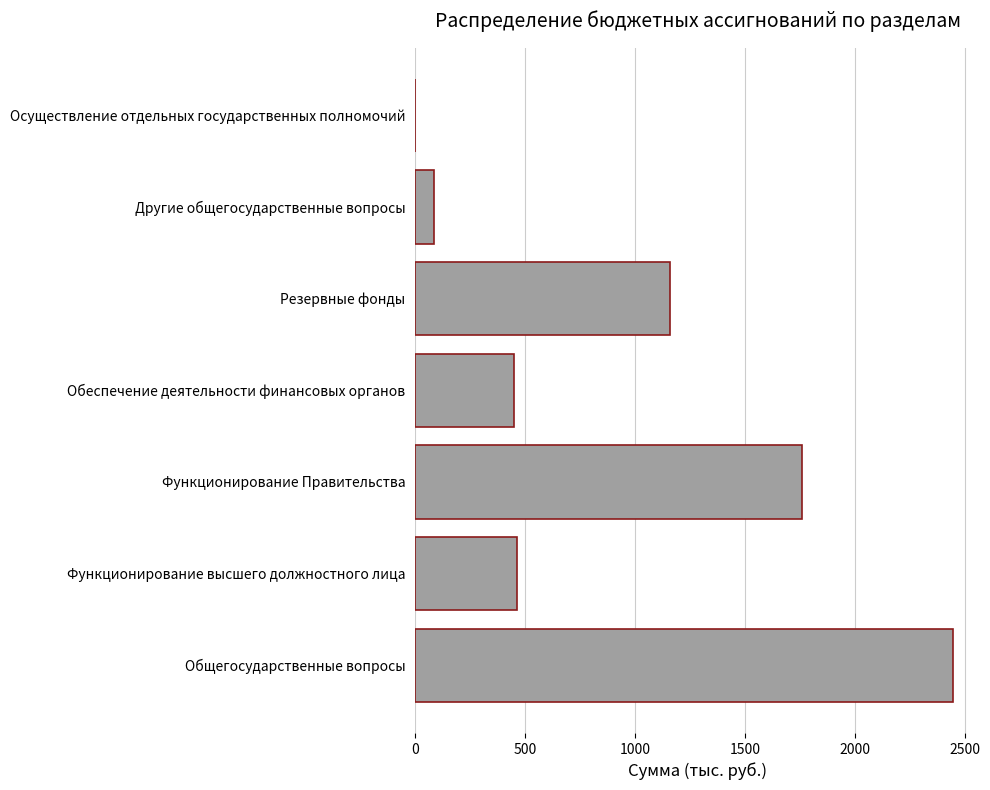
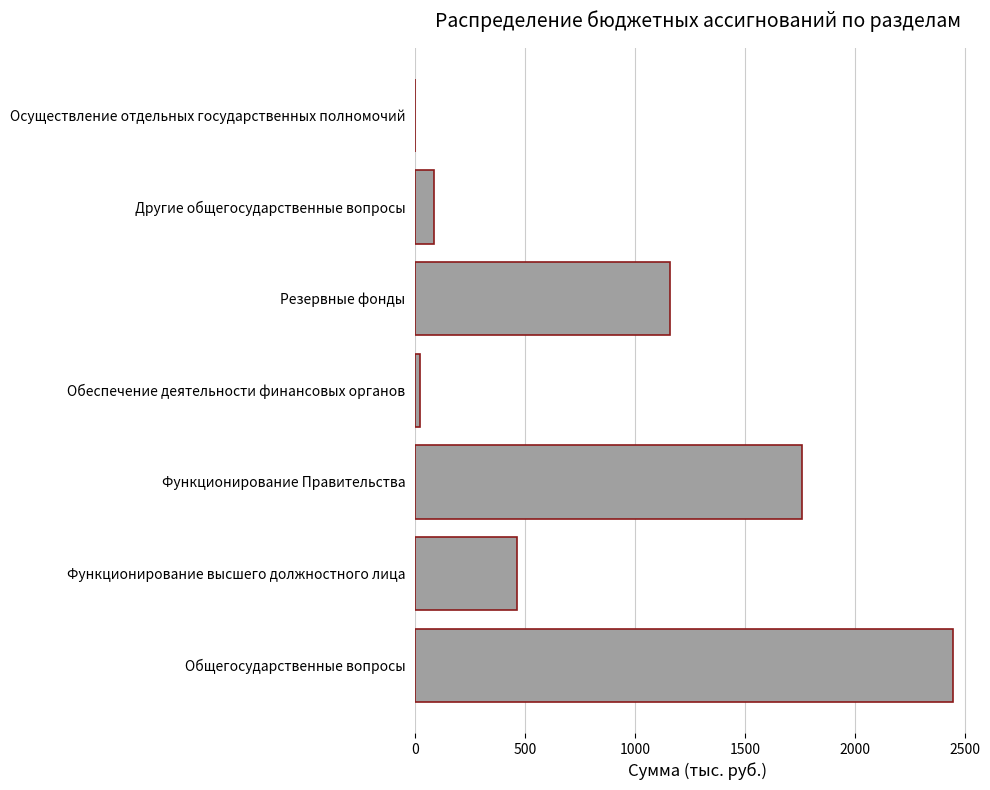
Обеспечение деятельности финансовых органов: 450 -> 20
